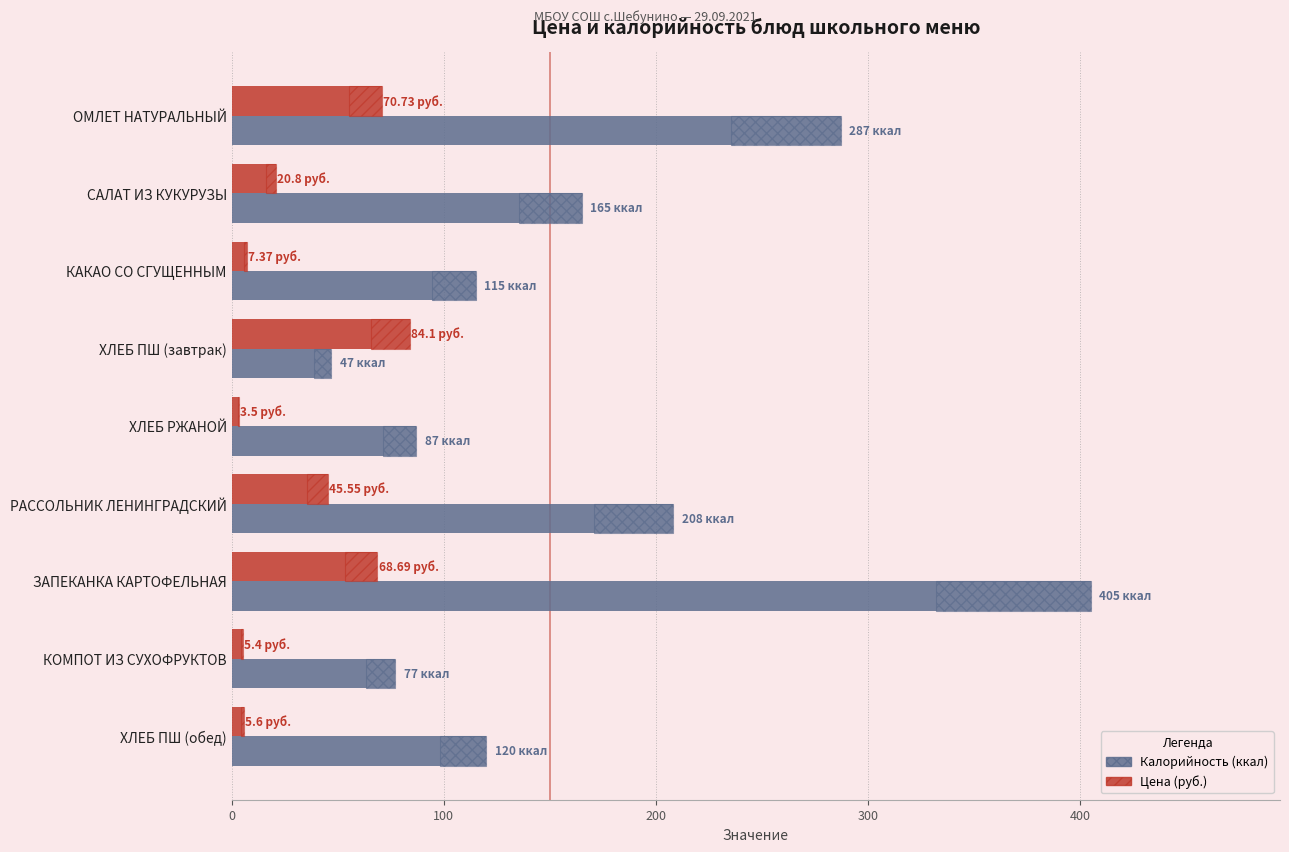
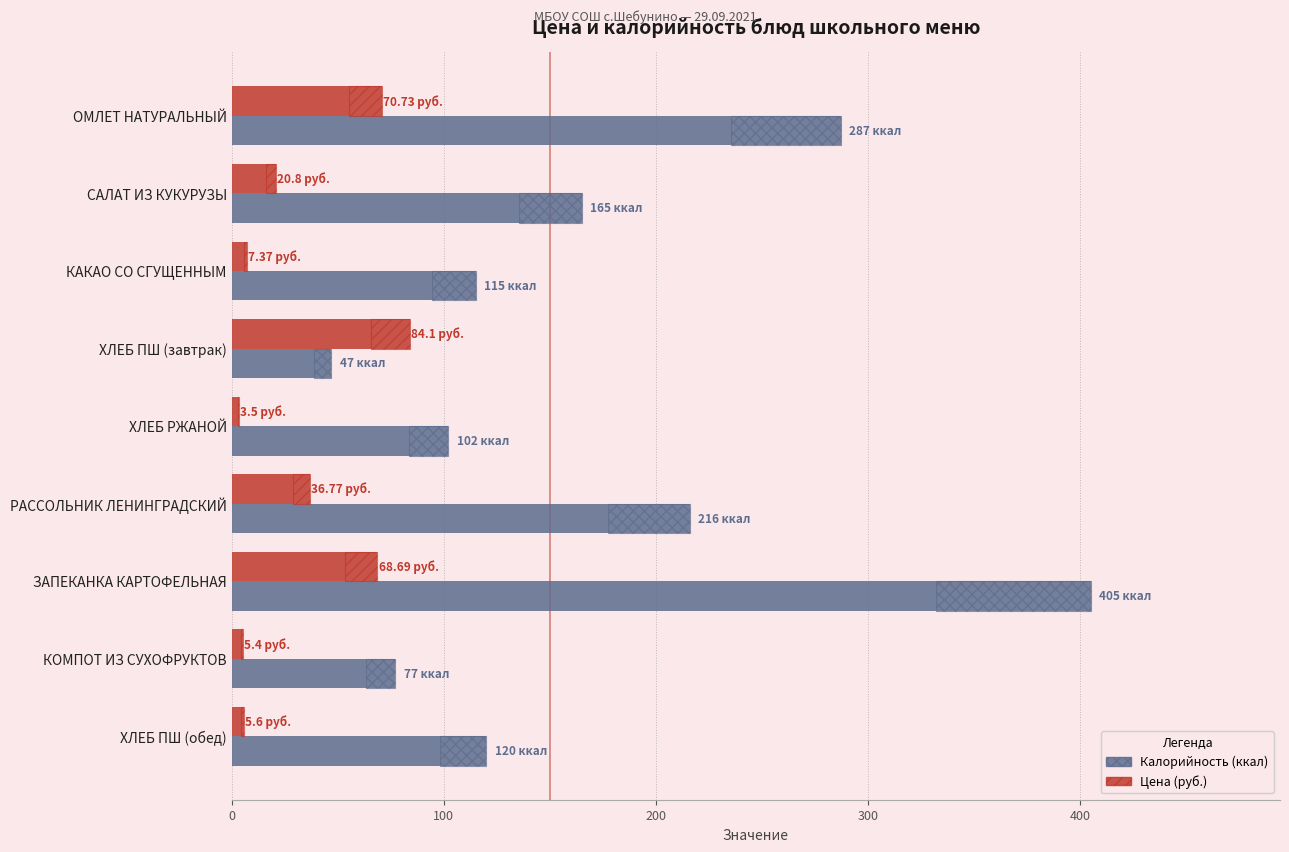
Калорийность (ккал), ХЛЕБ РЖАНОЙ: 87 -> 102
Цена (руб.), РАССОЛЬНИК ЛЕНИНГРАДСКИЙ: 45.55 -> 36.77
Калорийность (ккал), РАССОЛЬНИК ЛЕНИНГРАДСКИЙ: 208 -> 216
